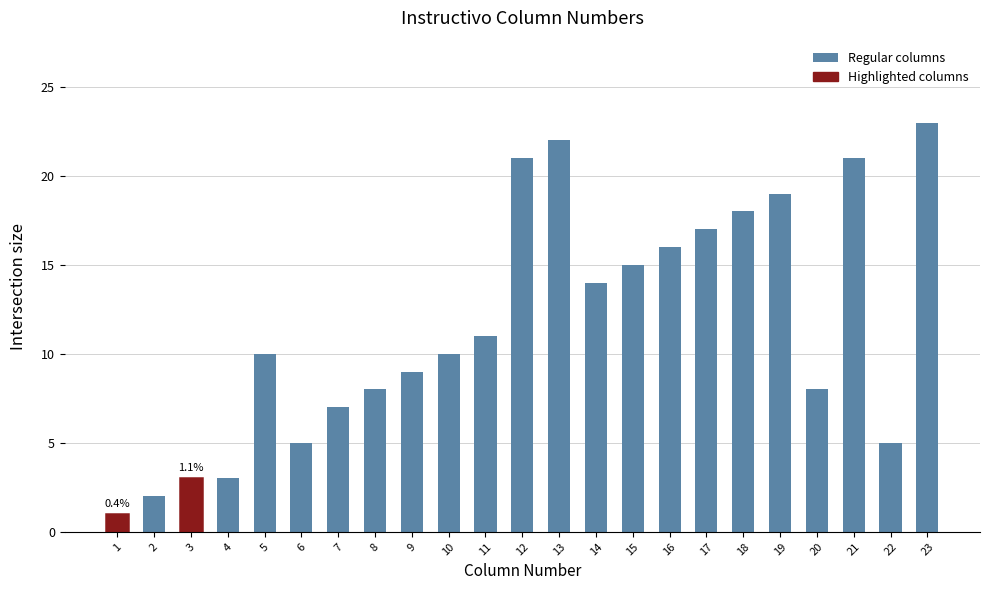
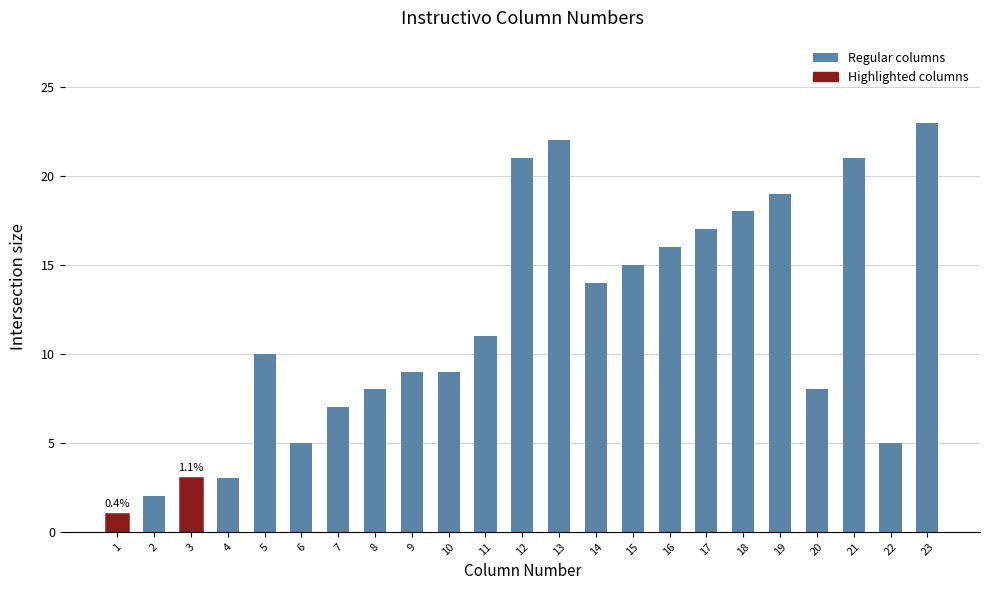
10: 10 -> 9
